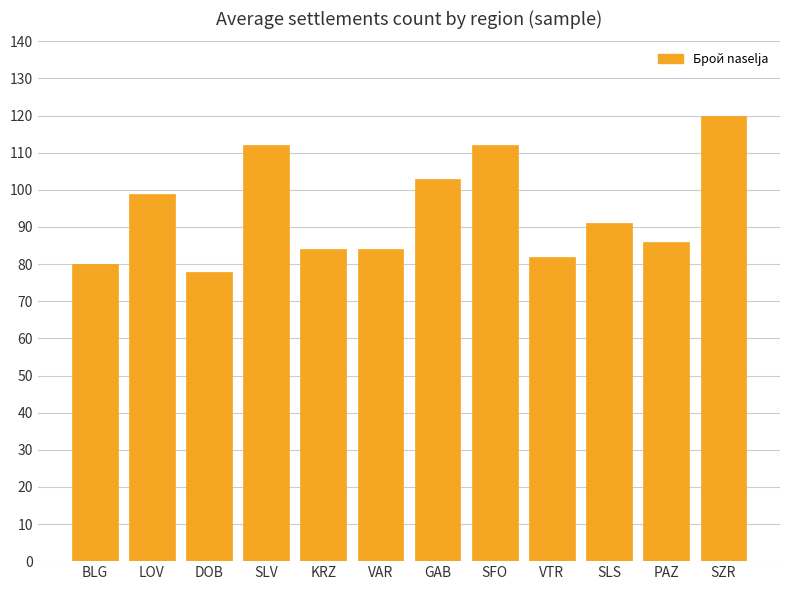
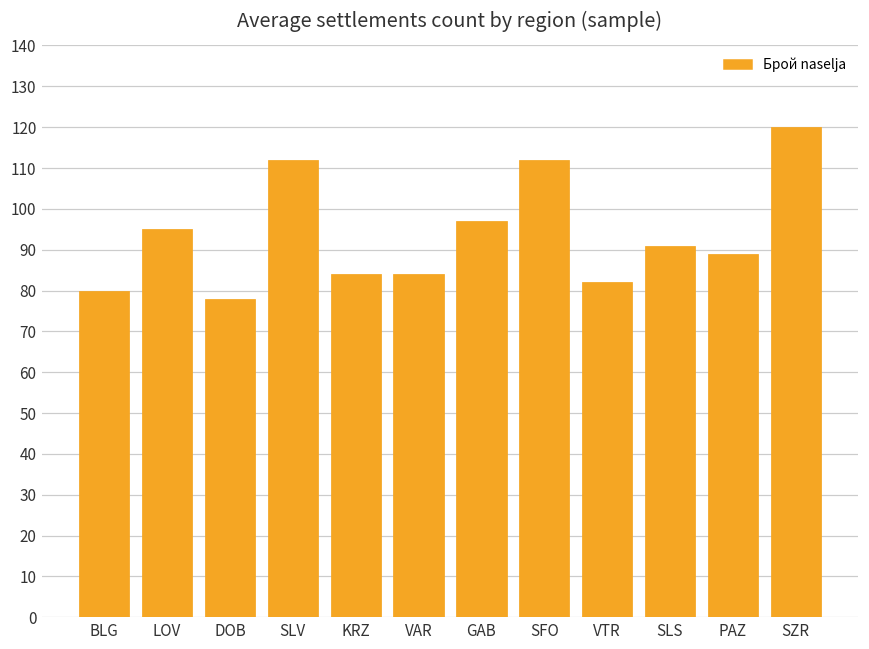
LOV: 99 -> 95
GAB: 103 -> 97
PAZ: 86 -> 89
